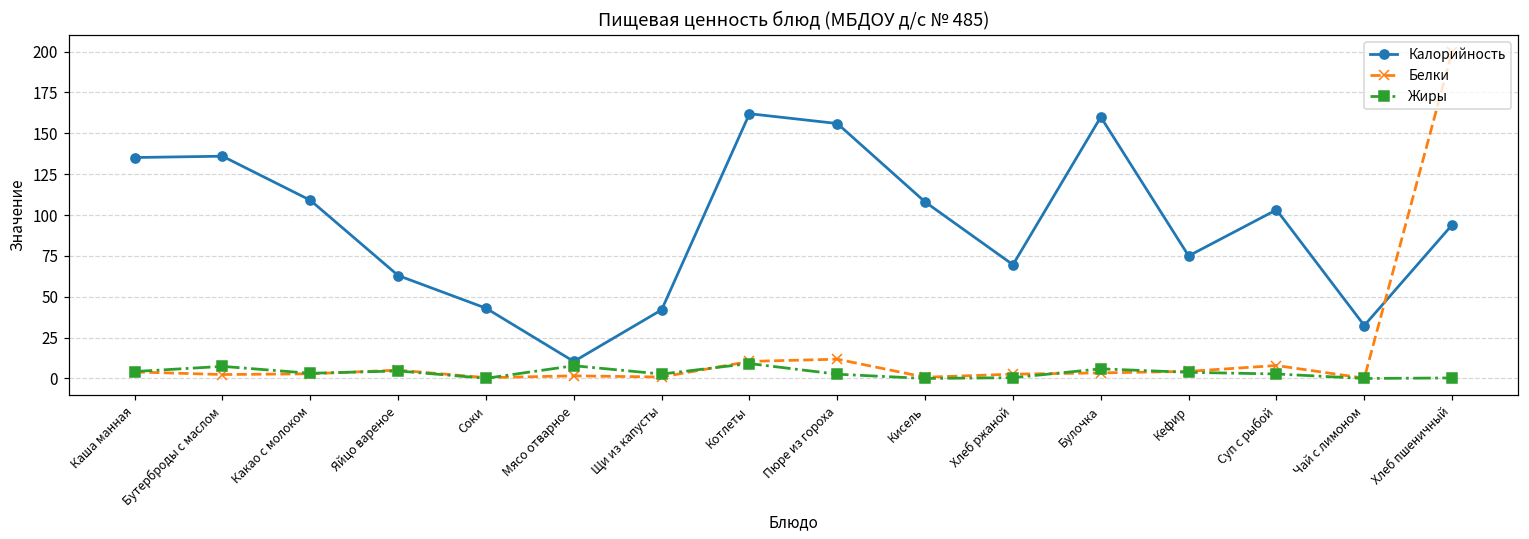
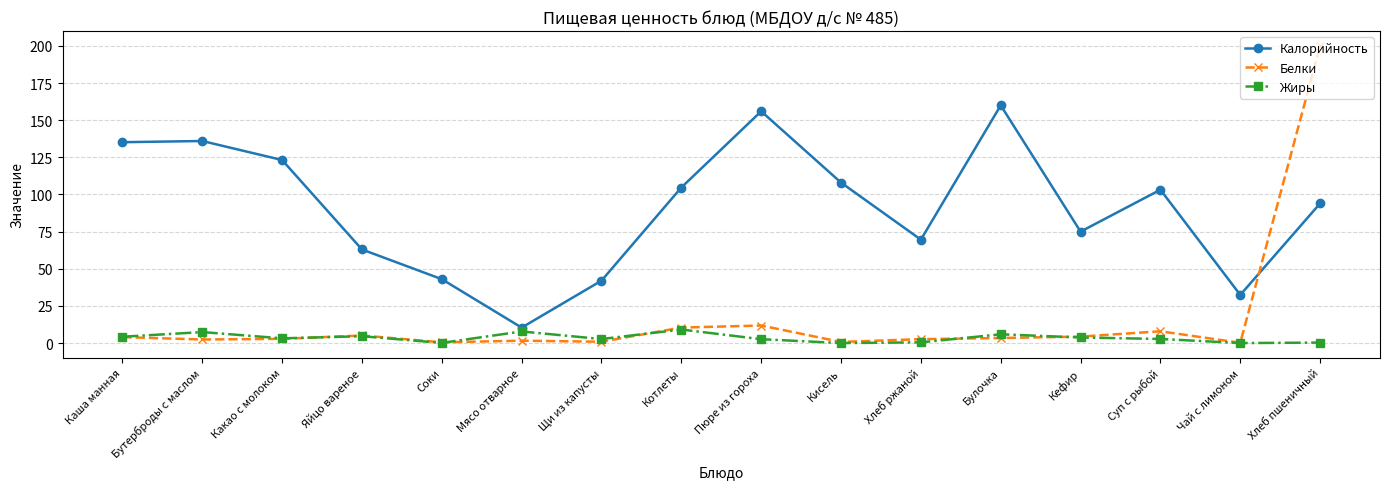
Калорийность, Какао с молоком: 109 -> 123
Калорийность, Котлеты: 162 -> 105
